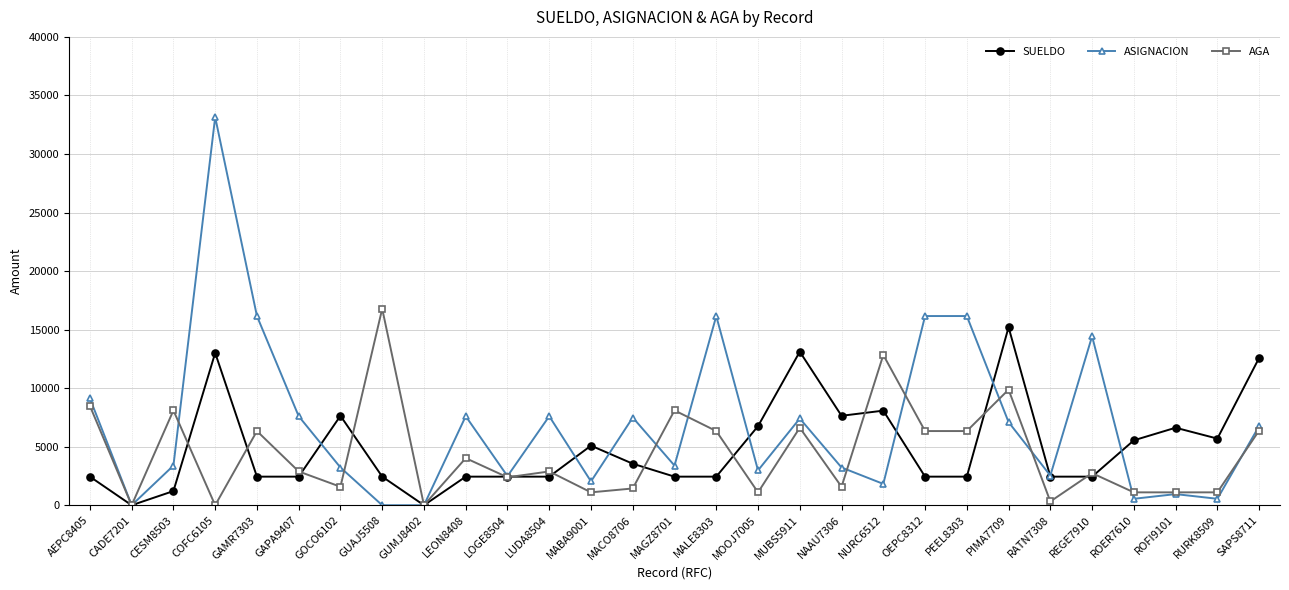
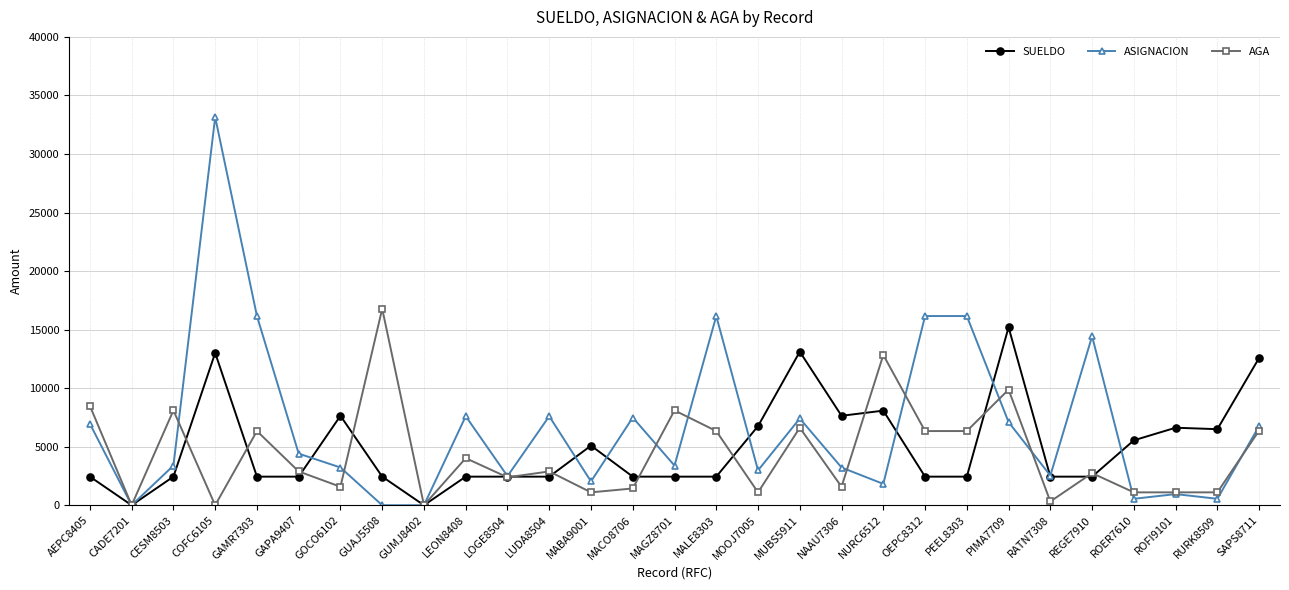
ASIGNACION, AEPC8405: 9100 -> 7000
SUELDO, CESM8503: 1200 -> 2400
ASIGNACION, GAPA9407: 7600 -> 4400
SUELDO, MACO8706: 3500 -> 2400
SUELDO, RURK8509: 5700 -> 6500
